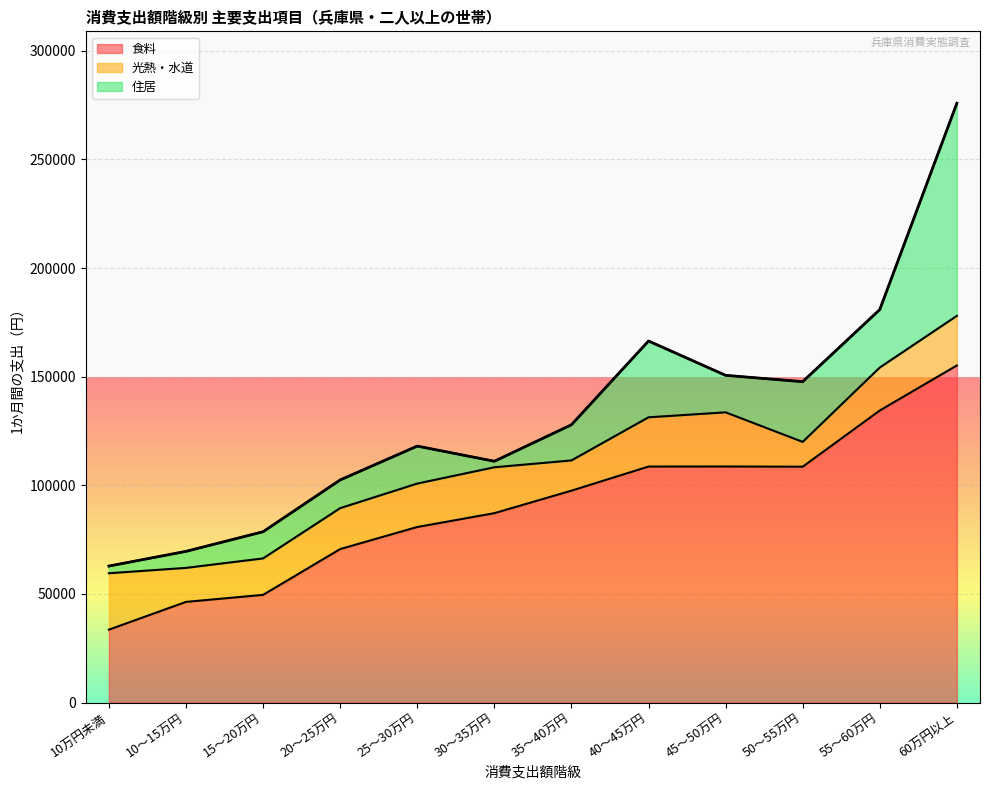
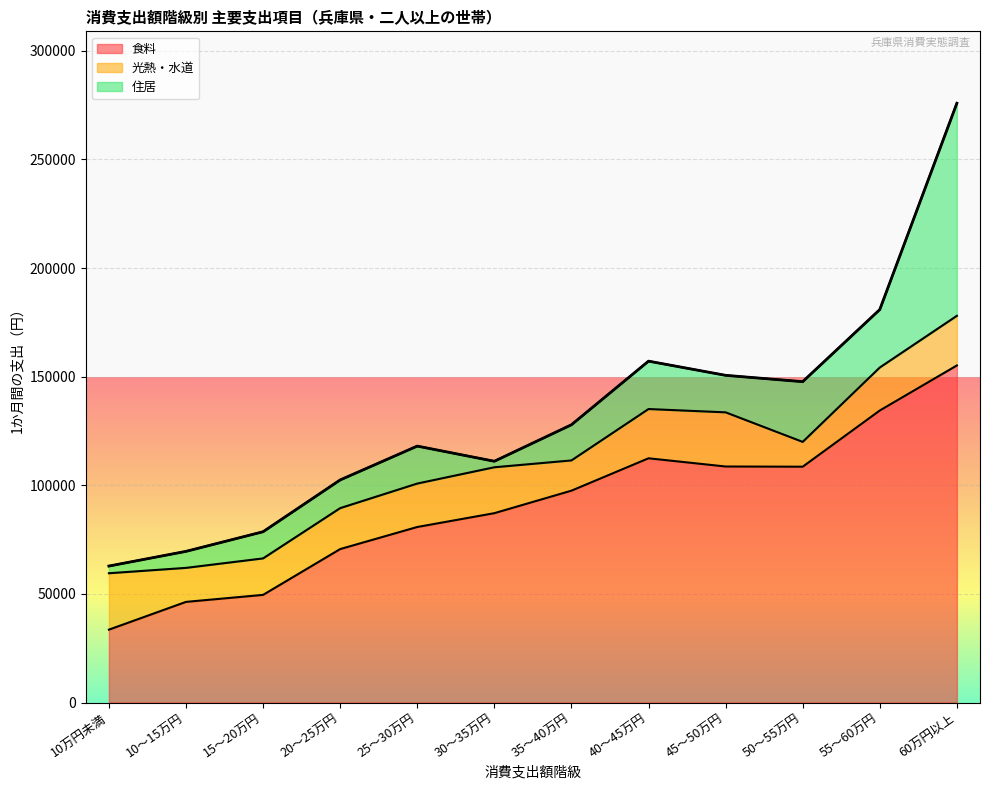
食料, 40～45万円: 109000 -> 112000
住居, 40～45万円: 35000 -> 22000
